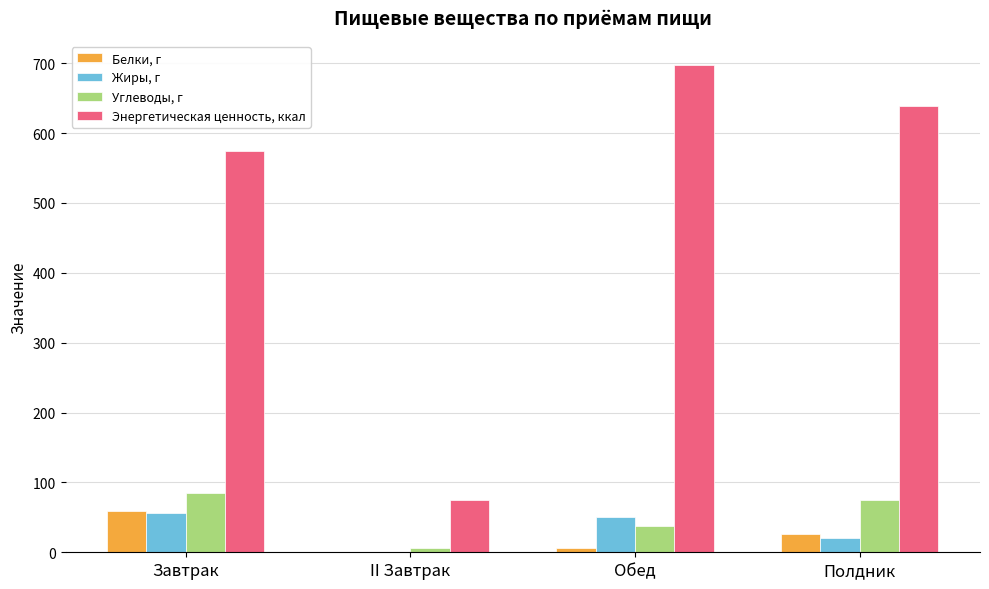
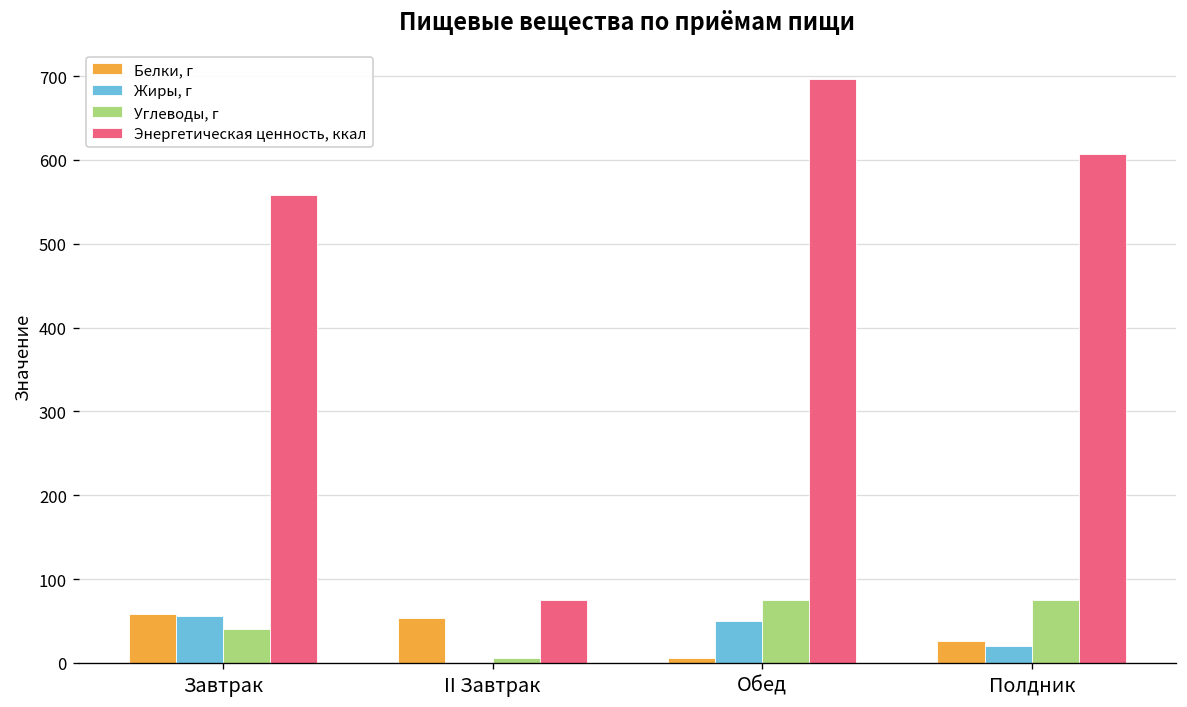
Углеводы, г, Завтрак: 80 -> 40
Энергетическая ценность, ккал, Завтрак: 570 -> 560
Белки, г, II Завтрак: 0 -> 50
Углеводы, г, Обед: 40 -> 80
Энергетическая ценность, ккал, Полдник: 640 -> 610
